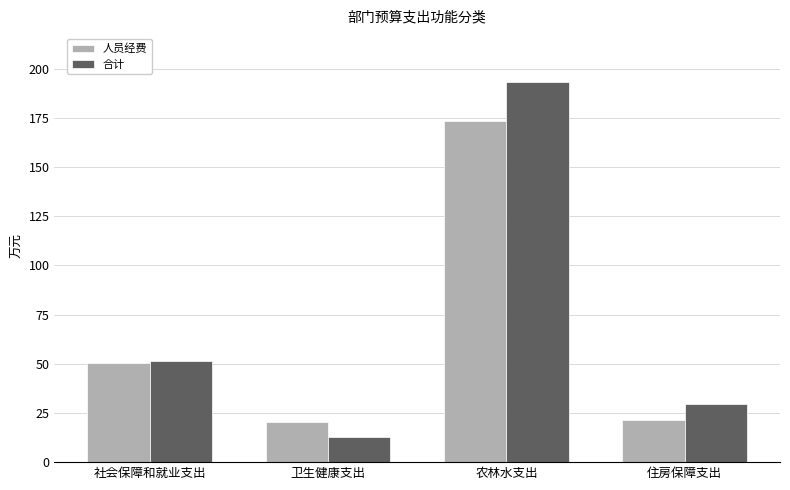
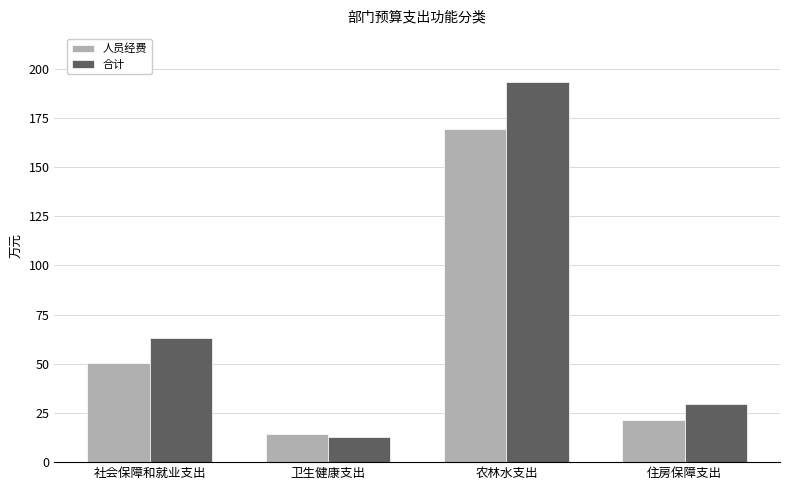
合计, 社会保障和就业支出: 51 -> 63
人员经费, 卫生健康支出: 21 -> 14
人员经费, 农林水支出: 173 -> 169
